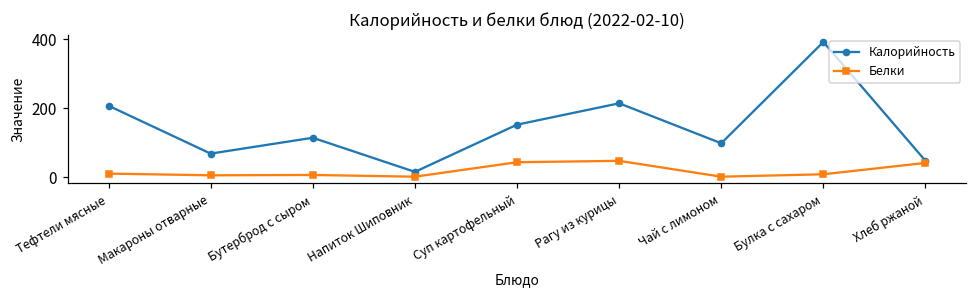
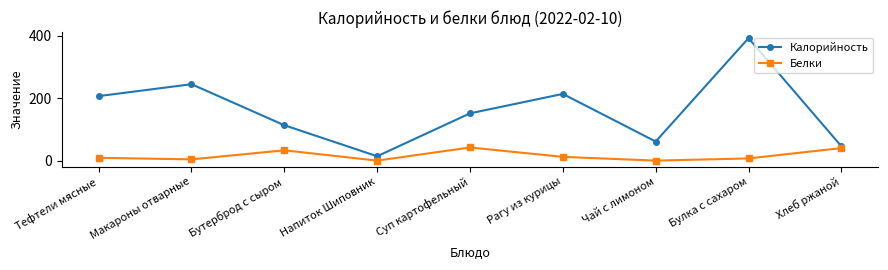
Калорийность, Макароны отварные: 70 -> 250
Белки, Бутерброд с сыром: 10 -> 30
Белки, Рагу из курицы: 50 -> 10
Калорийность, Чай с лимоном: 100 -> 60
